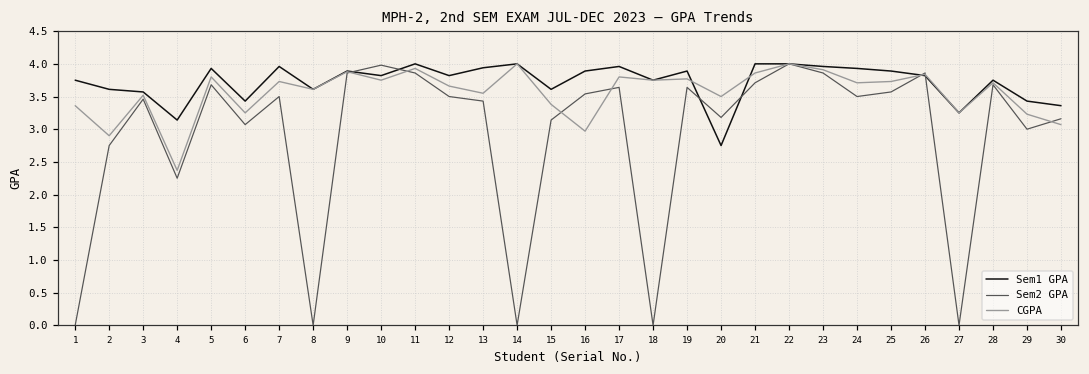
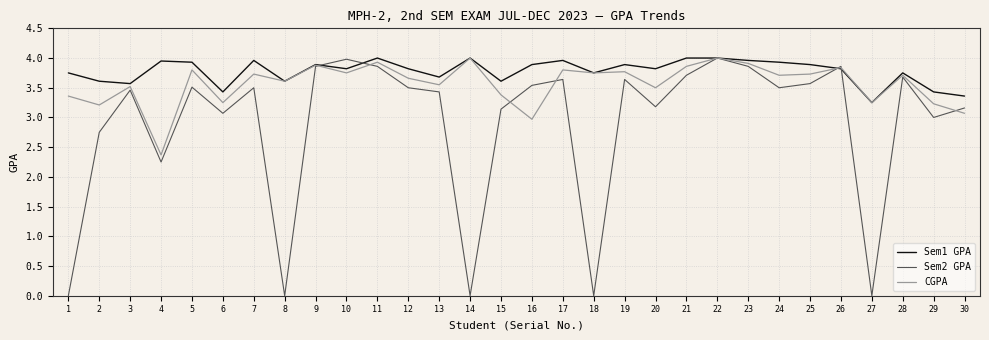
CGPA, 2: 2.9 -> 3.2
Sem1 GPA, 4: 3.1 -> 4.0
Sem2 GPA, 5: 3.7 -> 3.5
Sem1 GPA, 13: 3.9 -> 3.7
Sem1 GPA, 20: 2.8 -> 3.8
